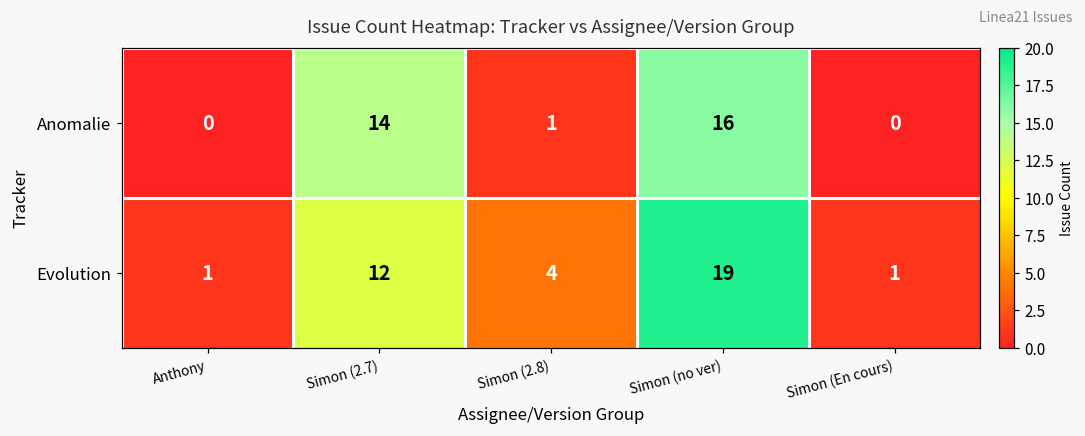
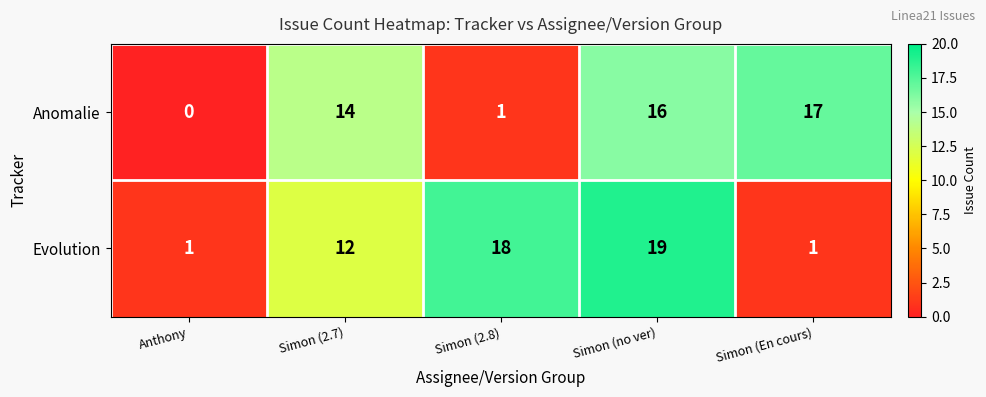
Anomalie, Simon (En cours): 0 -> 17
Evolution, Simon (2.8): 4 -> 18
